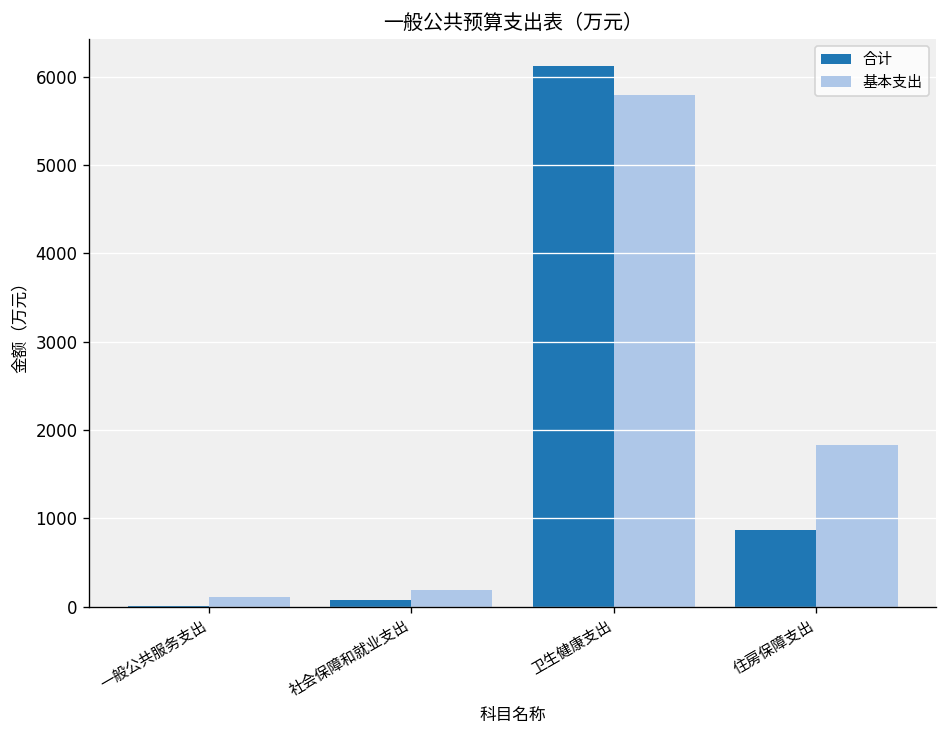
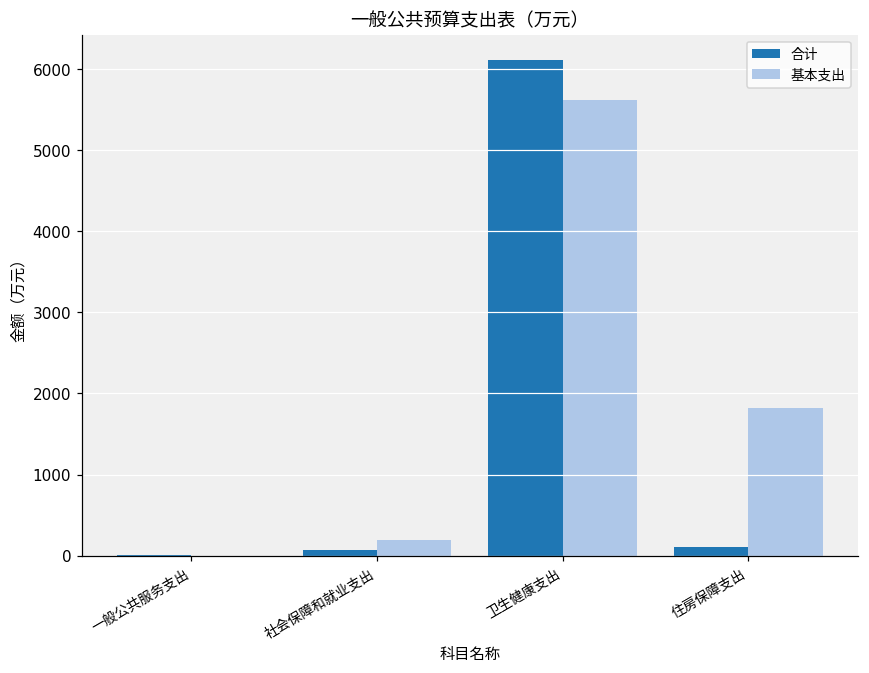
基本支出, 一般公共服务支出: 100 -> 0
基本支出, 卫生健康支出: 5800 -> 5600
合计, 住房保障支出: 900 -> 100
